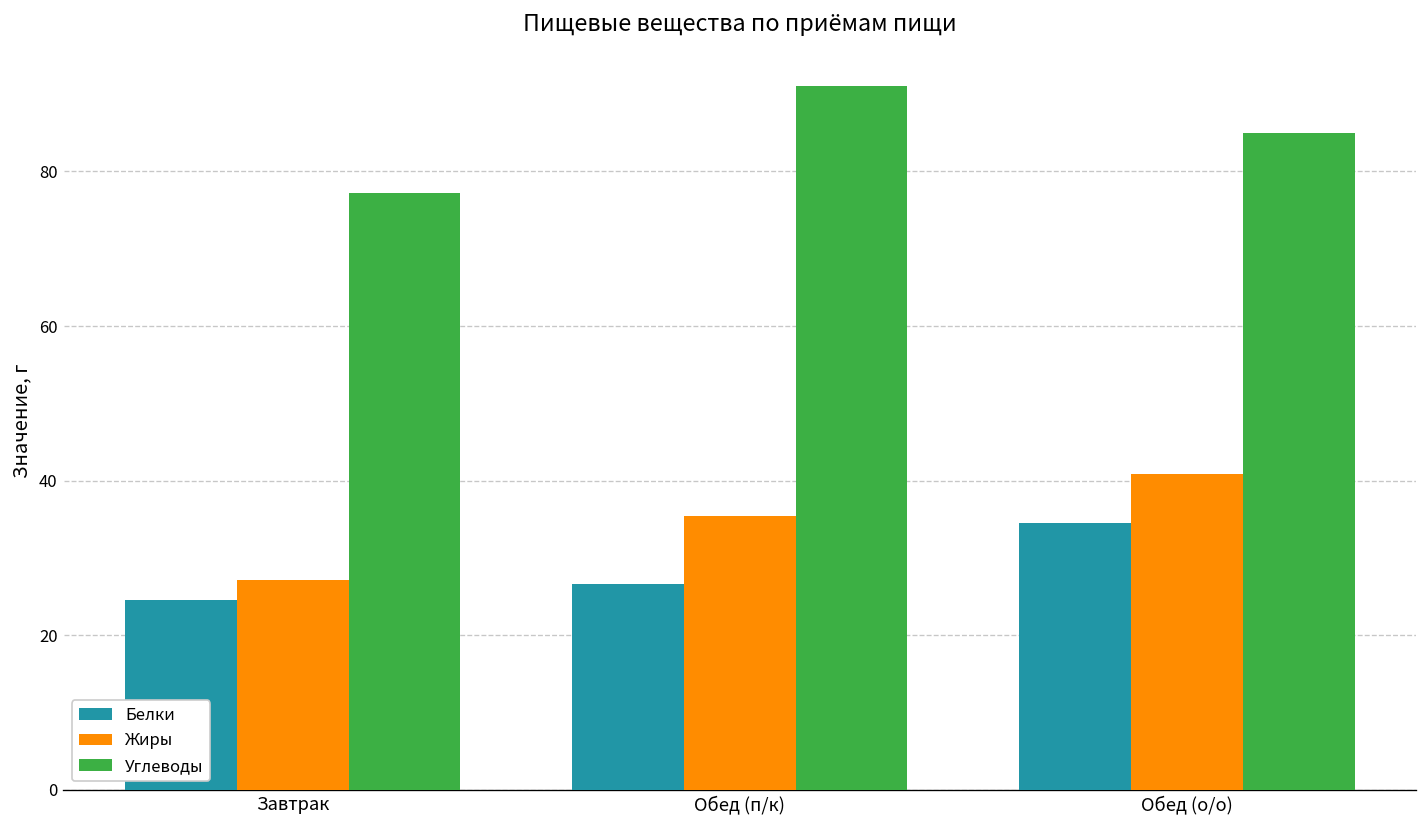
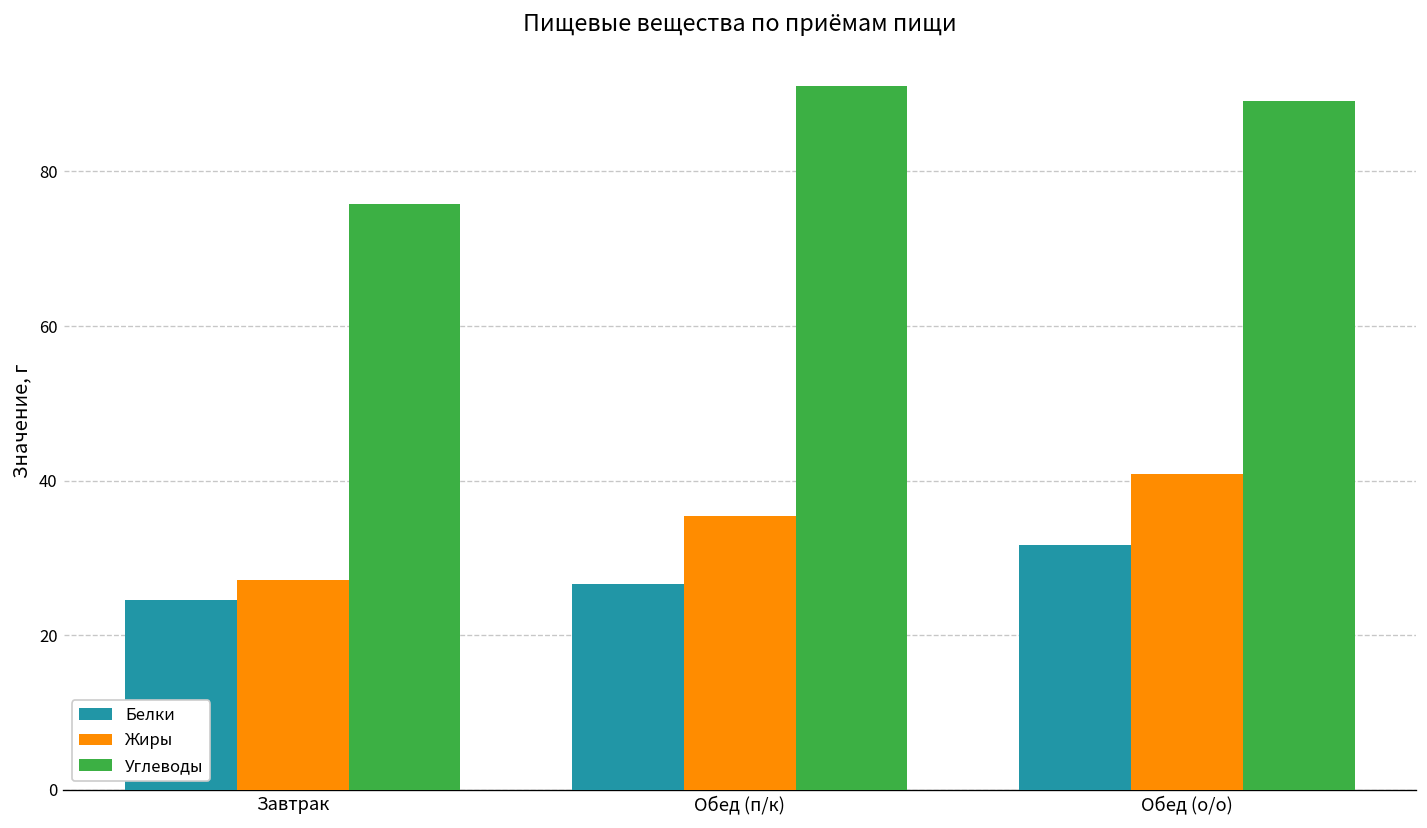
Углеводы, Завтрак: 77 -> 76
Белки, Обед (о/о): 35 -> 32
Углеводы, Обед (о/о): 85 -> 89
